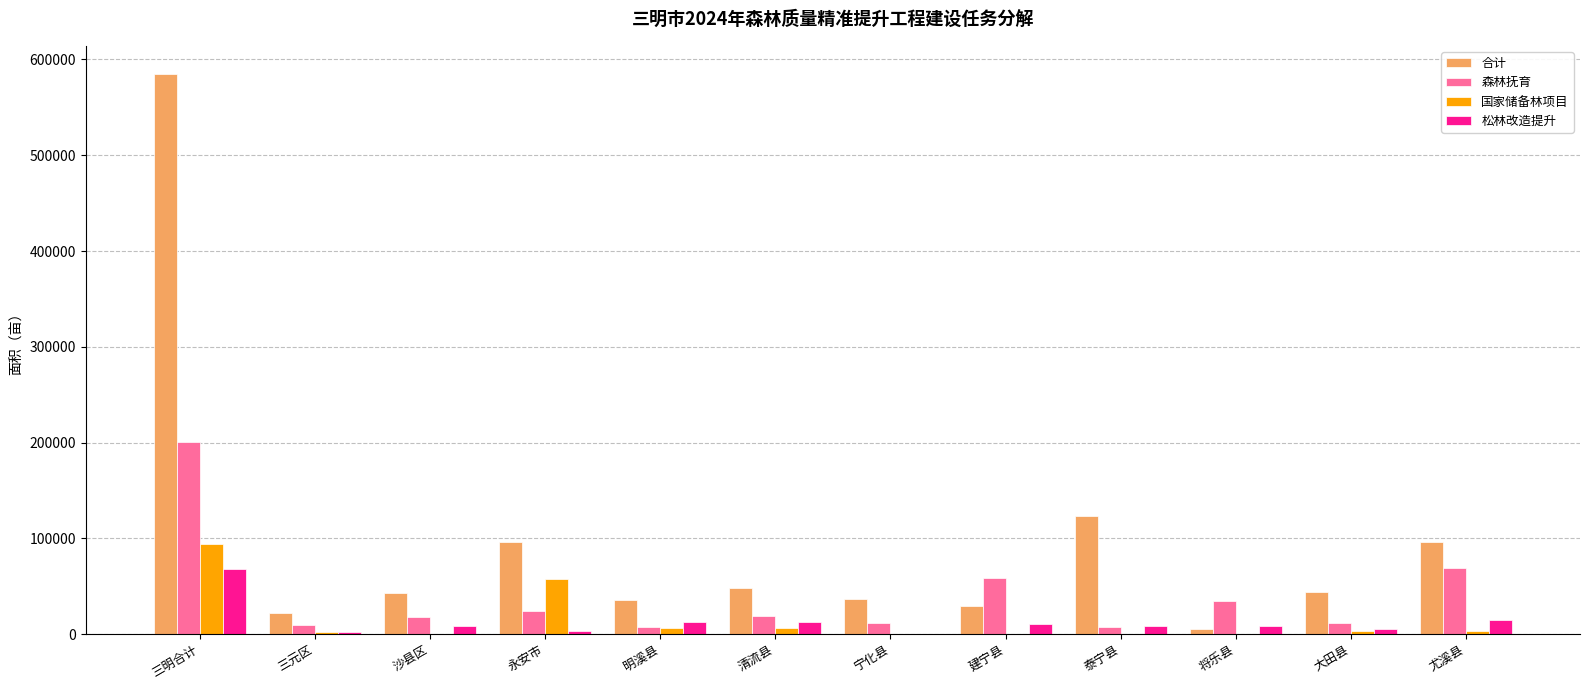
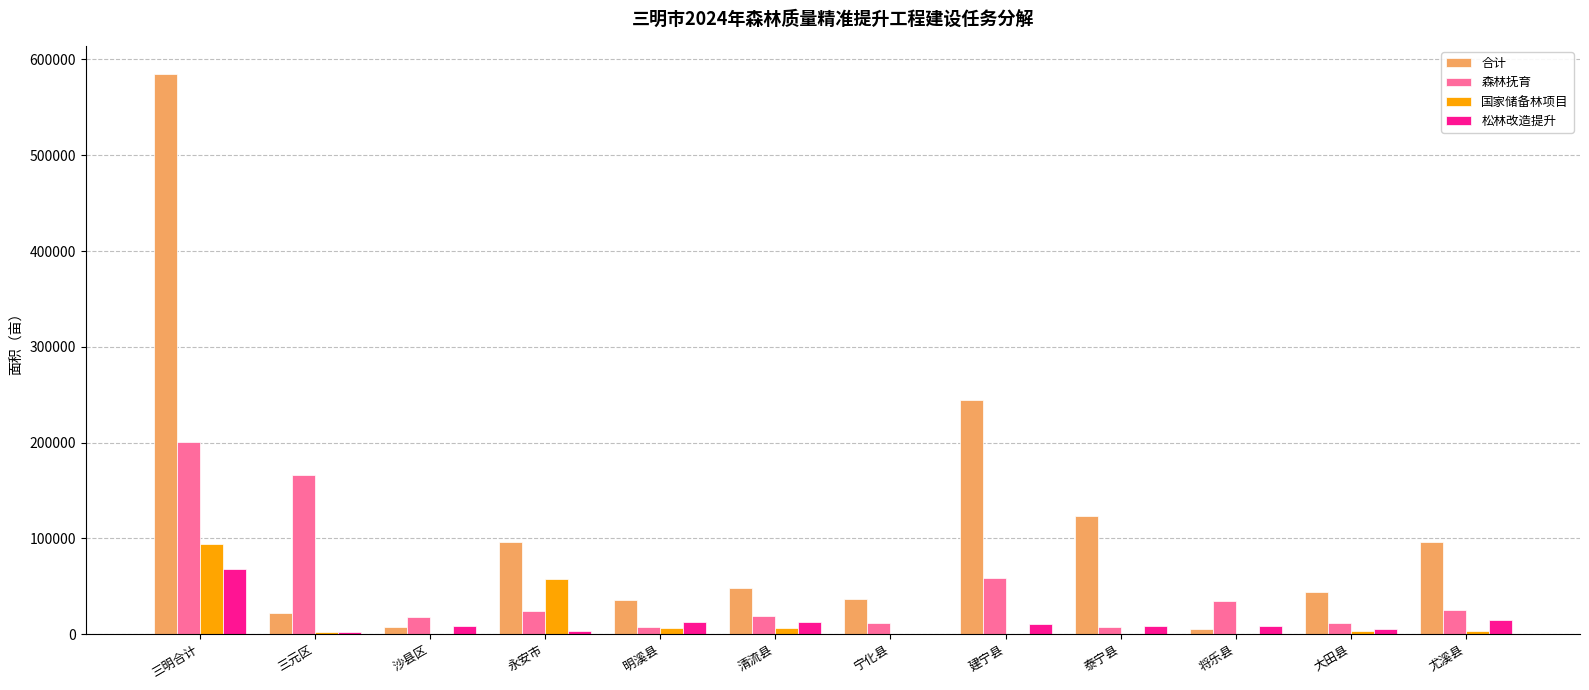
森林抚育, 三元区: 10000 -> 170000
合计, 沙县区: 40000 -> 10000
合计, 建宁县: 30000 -> 240000
森林抚育, 尤溪县: 70000 -> 30000
